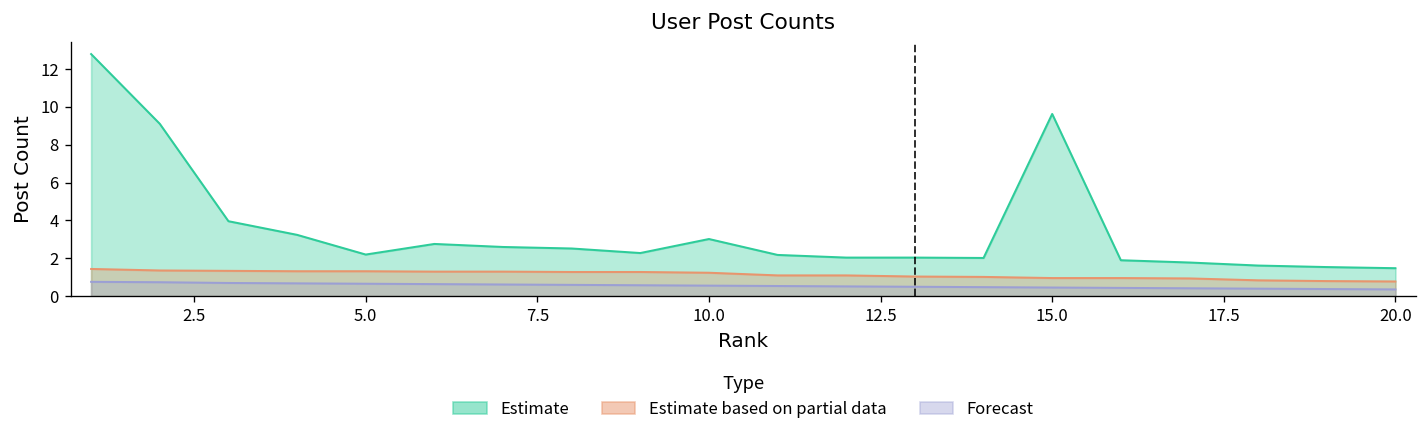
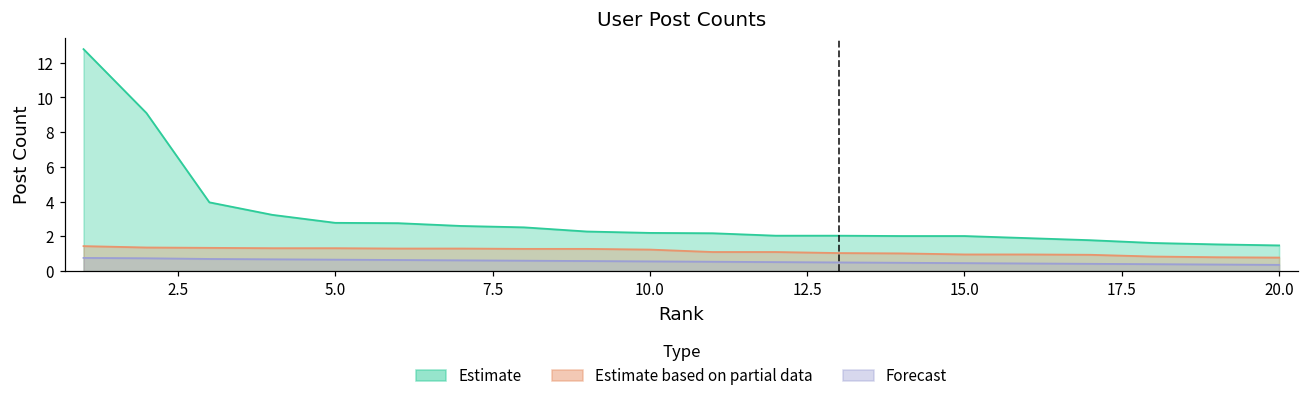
Estimate, 5.0: 2.2 -> 2.8
Estimate, 10.0: 3.0 -> 2.2
Estimate, 15.0: 9.6 -> 2.0
